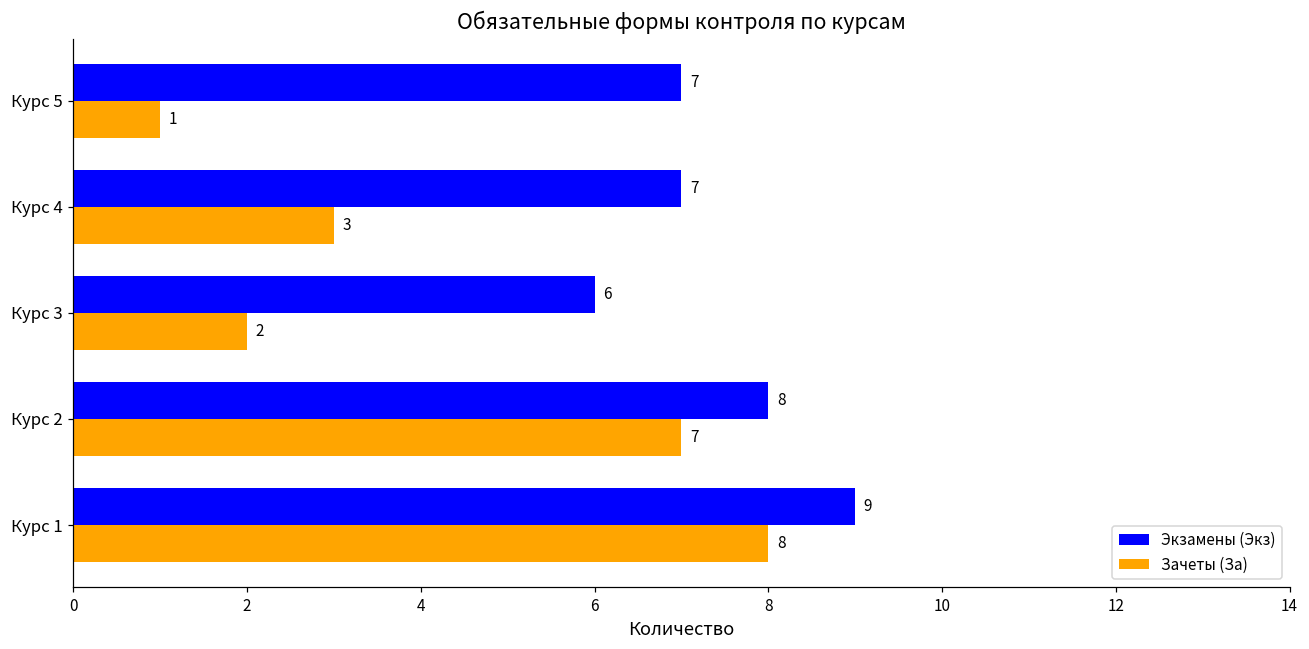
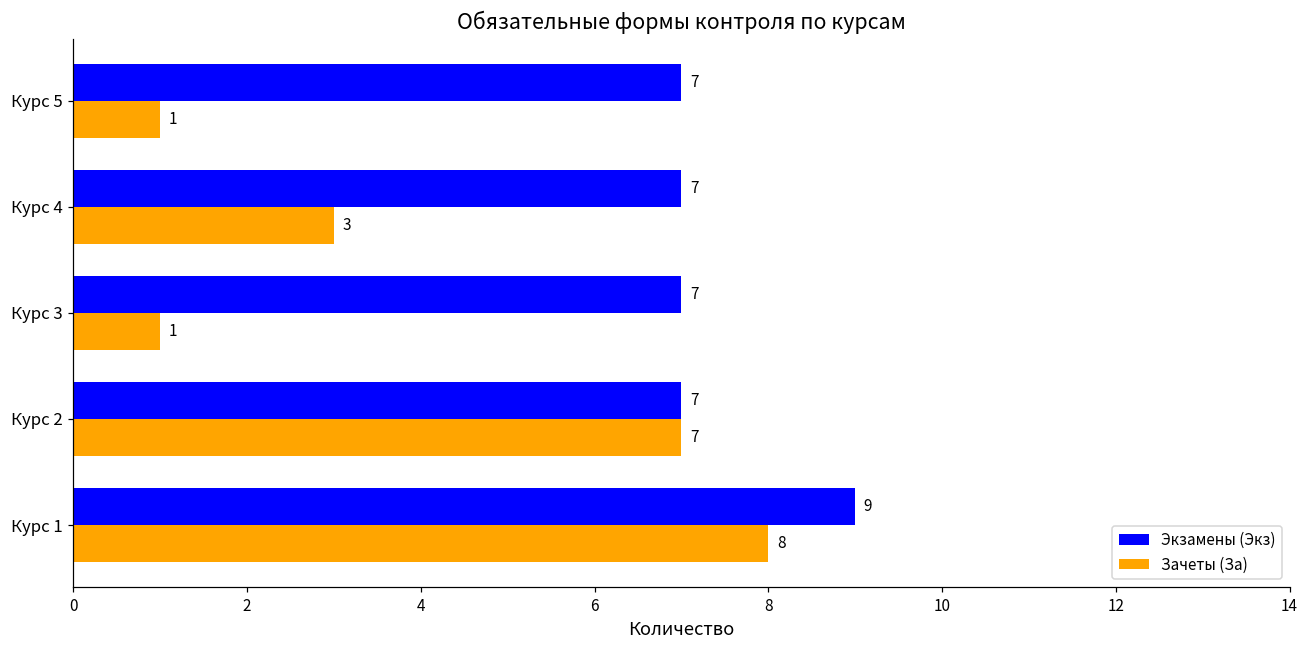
Экзамены (Экз), Курс 3: 6 -> 7
Зачеты (За), Курс 3: 2 -> 1
Экзамены (Экз), Курс 2: 8 -> 7
